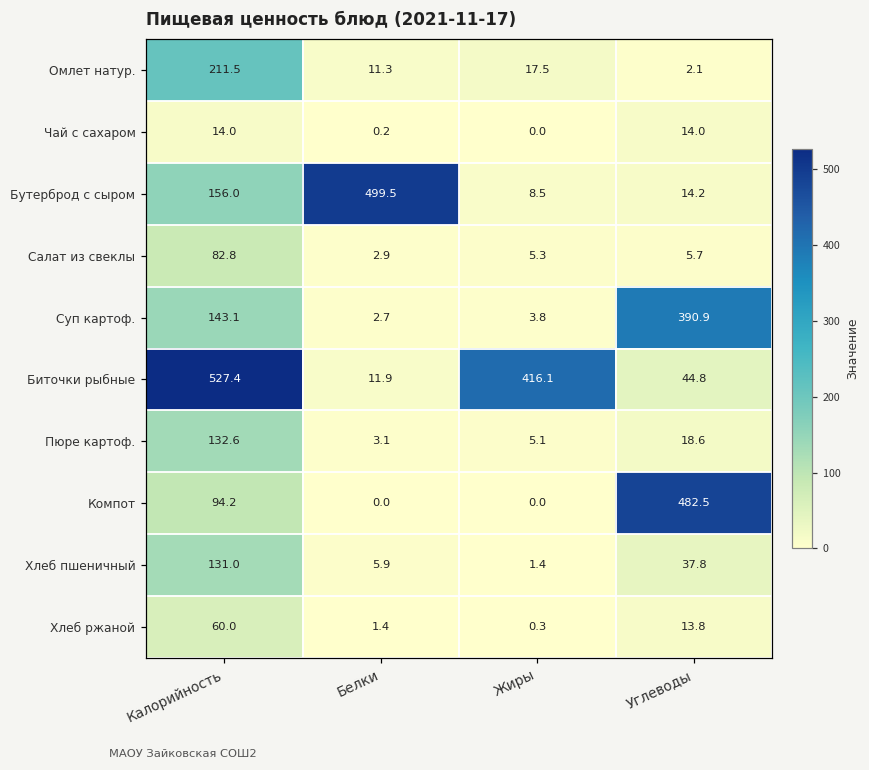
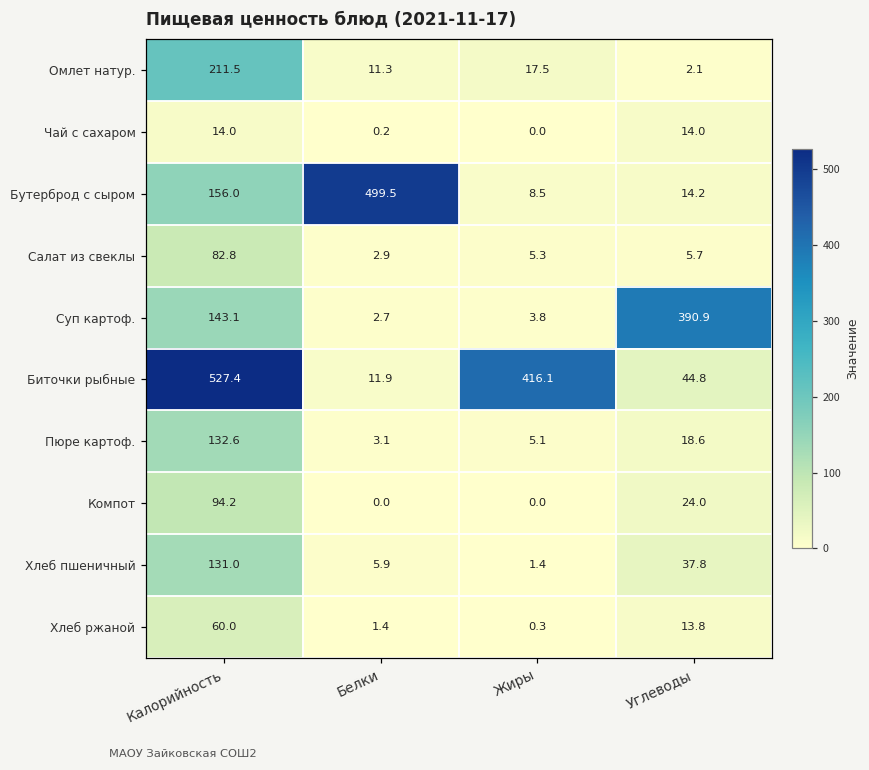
Компот, Углеводы: 482.5 -> 24.0
